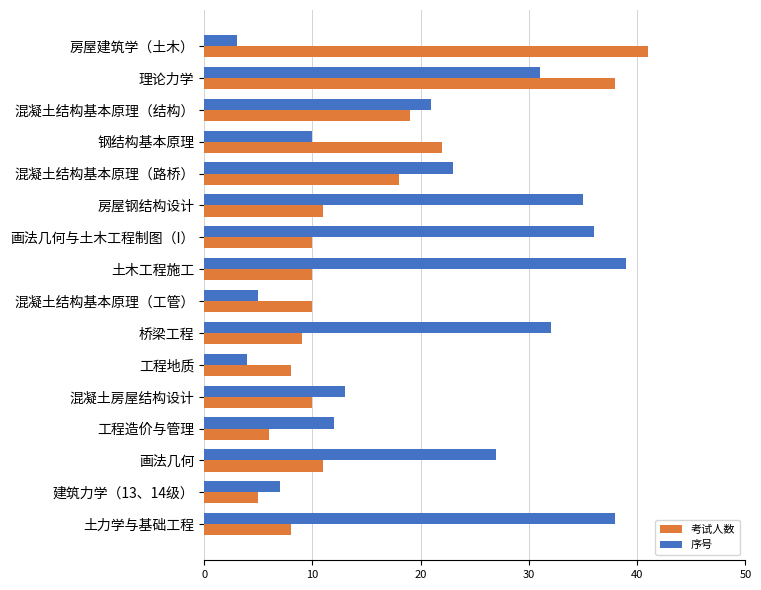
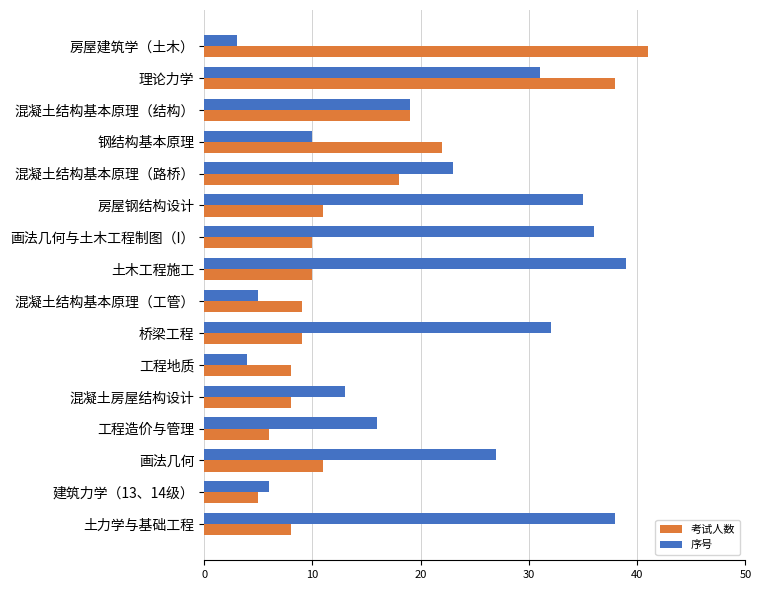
序号, 混凝土结构基本原理（结构）: 21 -> 19
考试人数, 混凝土结构基本原理（工管）: 10 -> 9
考试人数, 混凝土房屋结构设计: 10 -> 8
序号, 工程造价与管理: 12 -> 16
序号, 建筑力学（13、14级）: 7 -> 6
